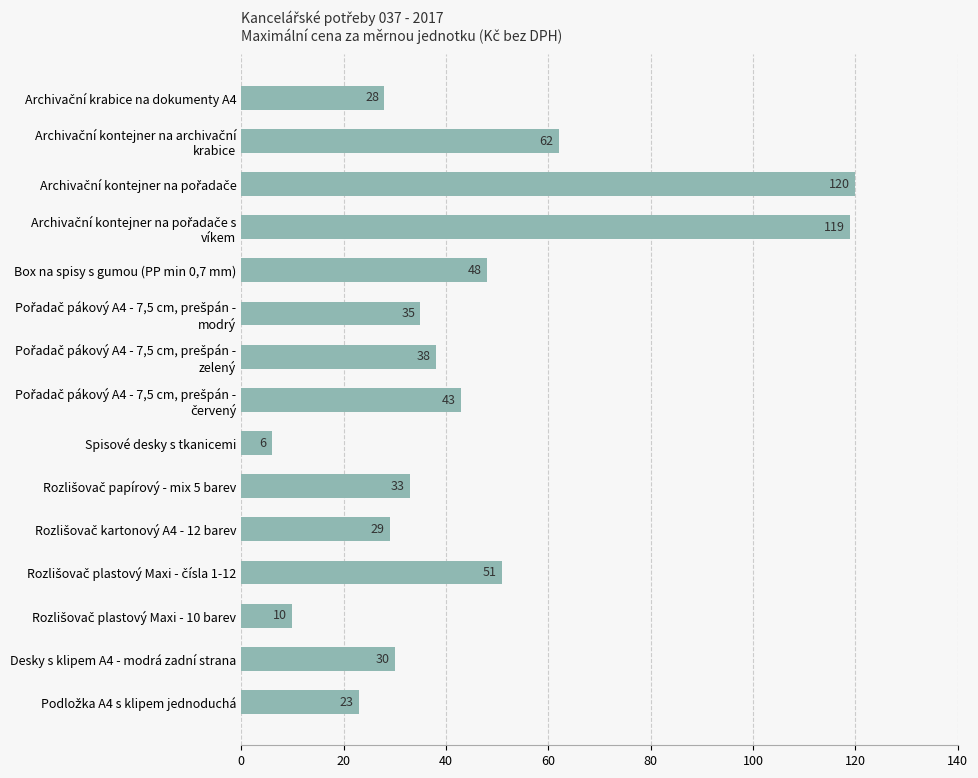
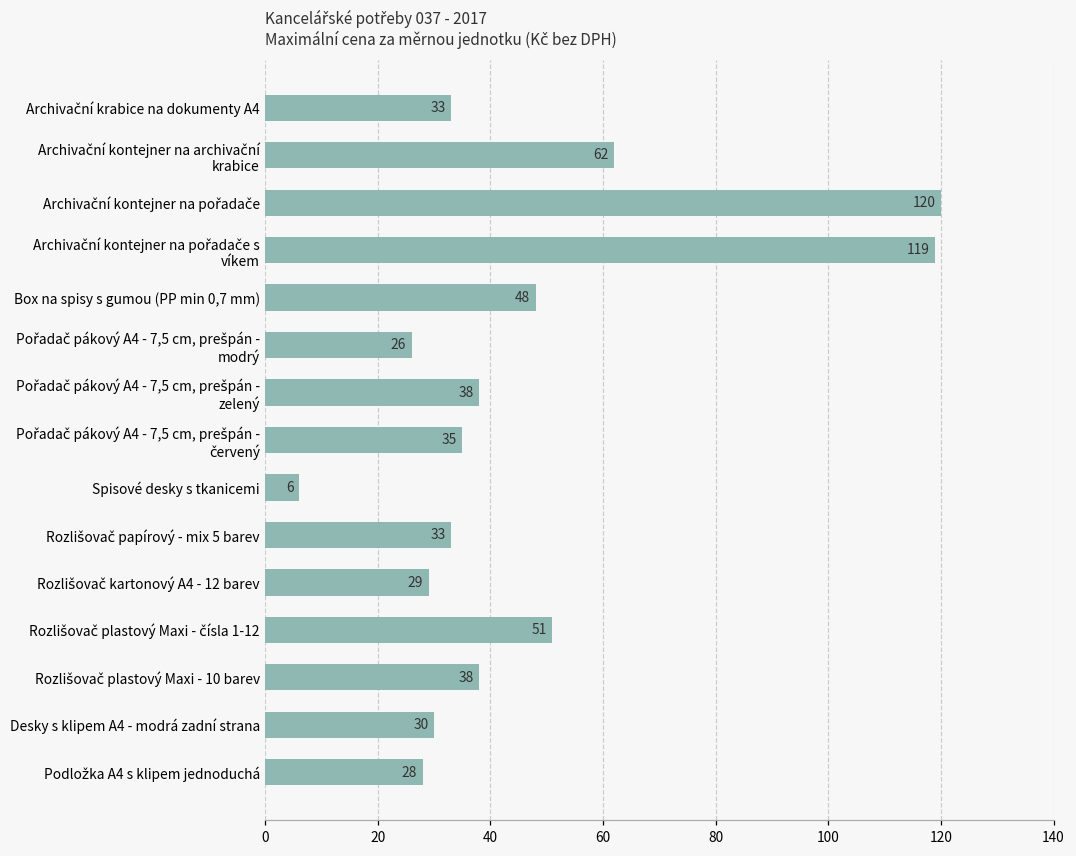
Archivační krabice na dokumenty A4: 28 -> 33
Pořadač pákový A4 - 7,5 cm, prešpán - modrý: 35 -> 26
Pořadač pákový A4 - 7,5 cm, prešpán - červený: 43 -> 35
Rozlišovač plastový Maxi - 10 barev: 10 -> 38
Podložka A4 s klipem jednoduchá: 23 -> 28
